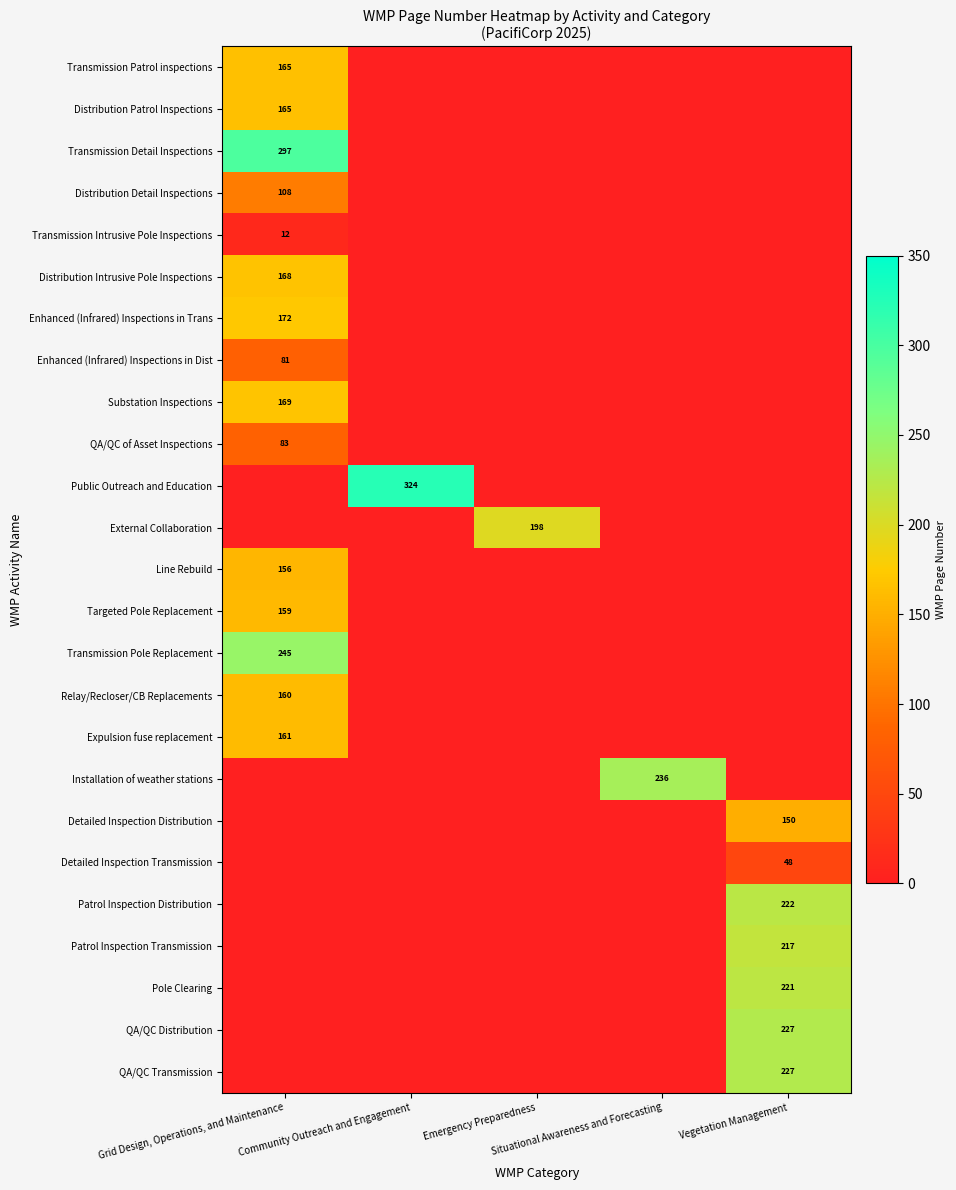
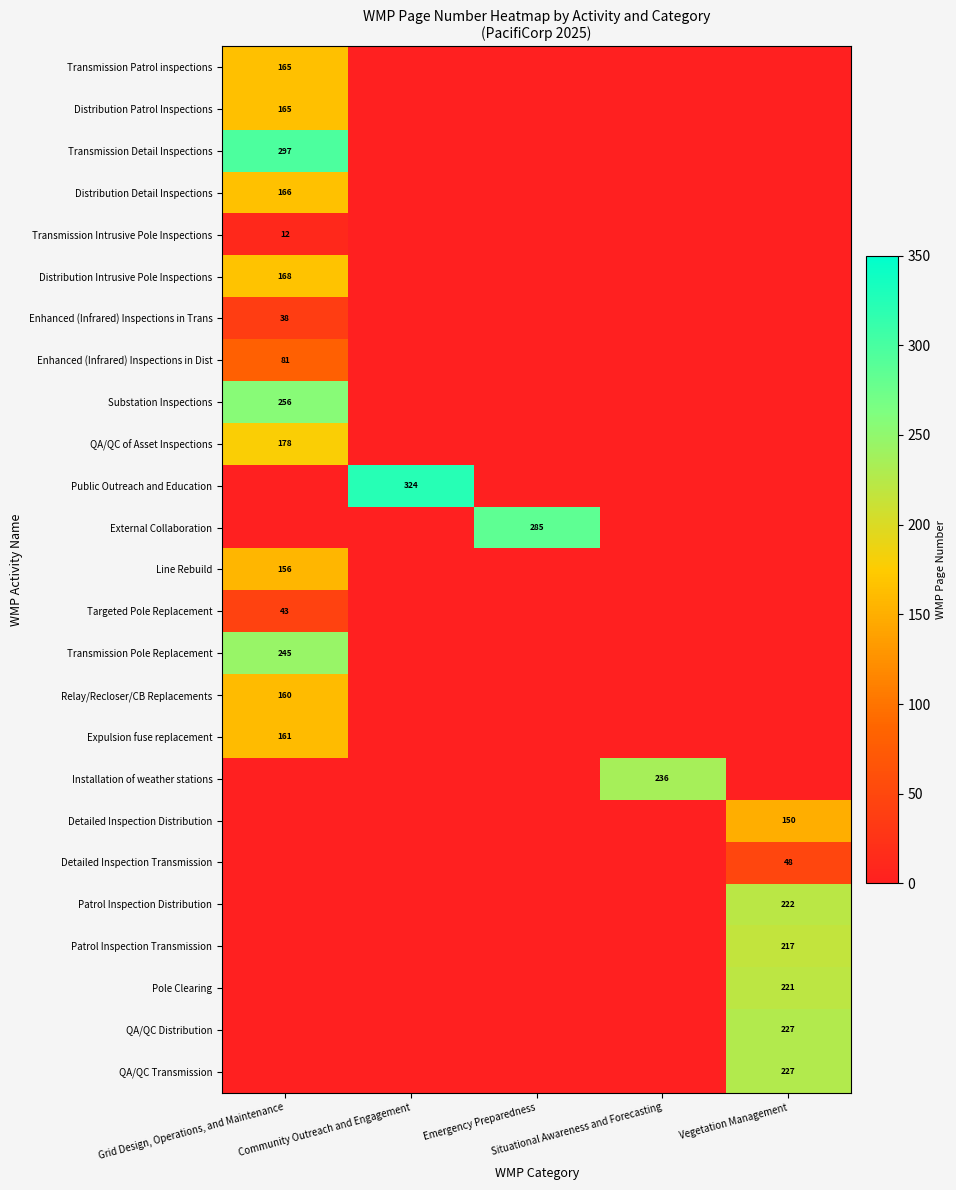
Distribution Detail Inspections, Grid Design, Operations, and Maintenance: 108 -> 166
Enhanced (Infrared) Inspections in Trans, Grid Design, Operations, and Maintenance: 172 -> 38
Substation Inspections, Grid Design, Operations, and Maintenance: 169 -> 256
QA/QC of Asset Inspections, Grid Design, Operations, and Maintenance: 83 -> 178
External Collaboration, Emergency Preparedness: 198 -> 285
Targeted Pole Replacement, Grid Design, Operations, and Maintenance: 159 -> 43
